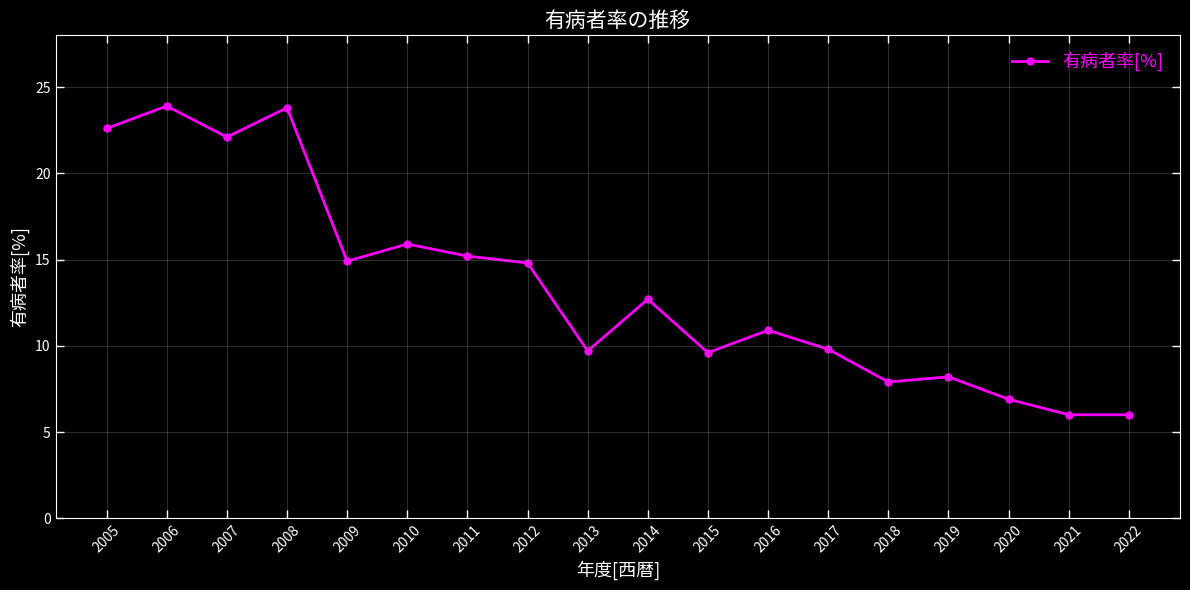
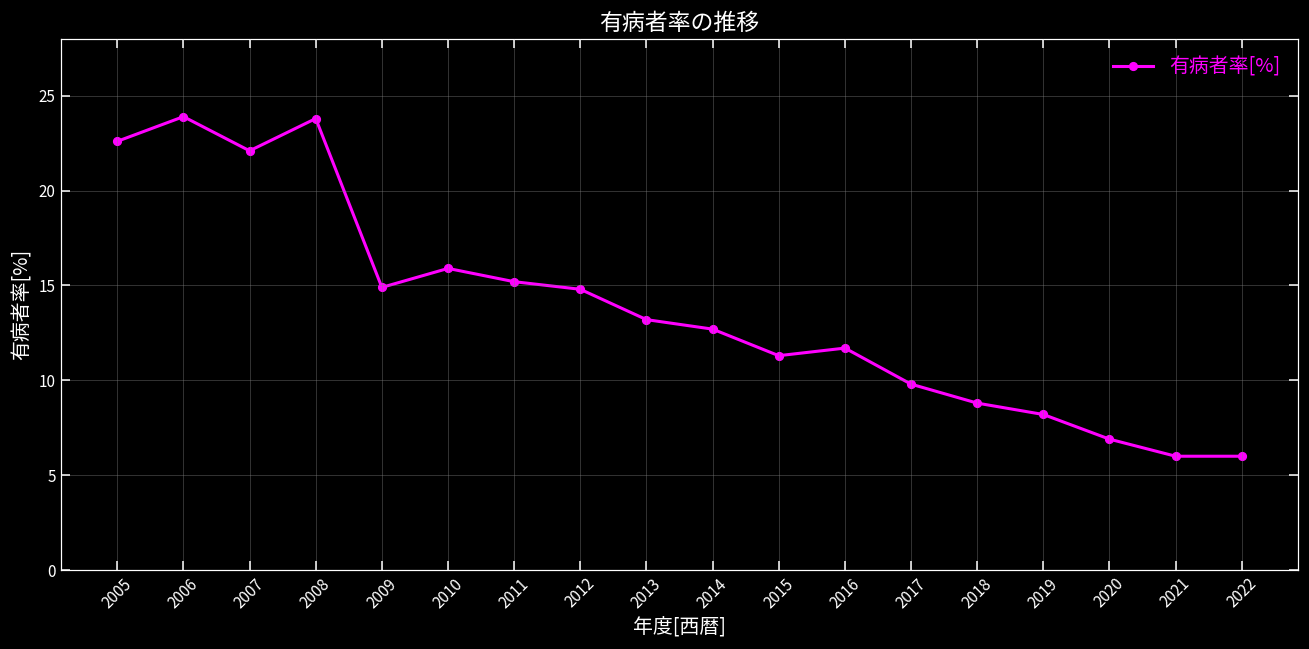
2013: 9.7 -> 13.2
2015: 9.6 -> 11.3
2016: 10.9 -> 11.7
2018: 7.9 -> 8.8
